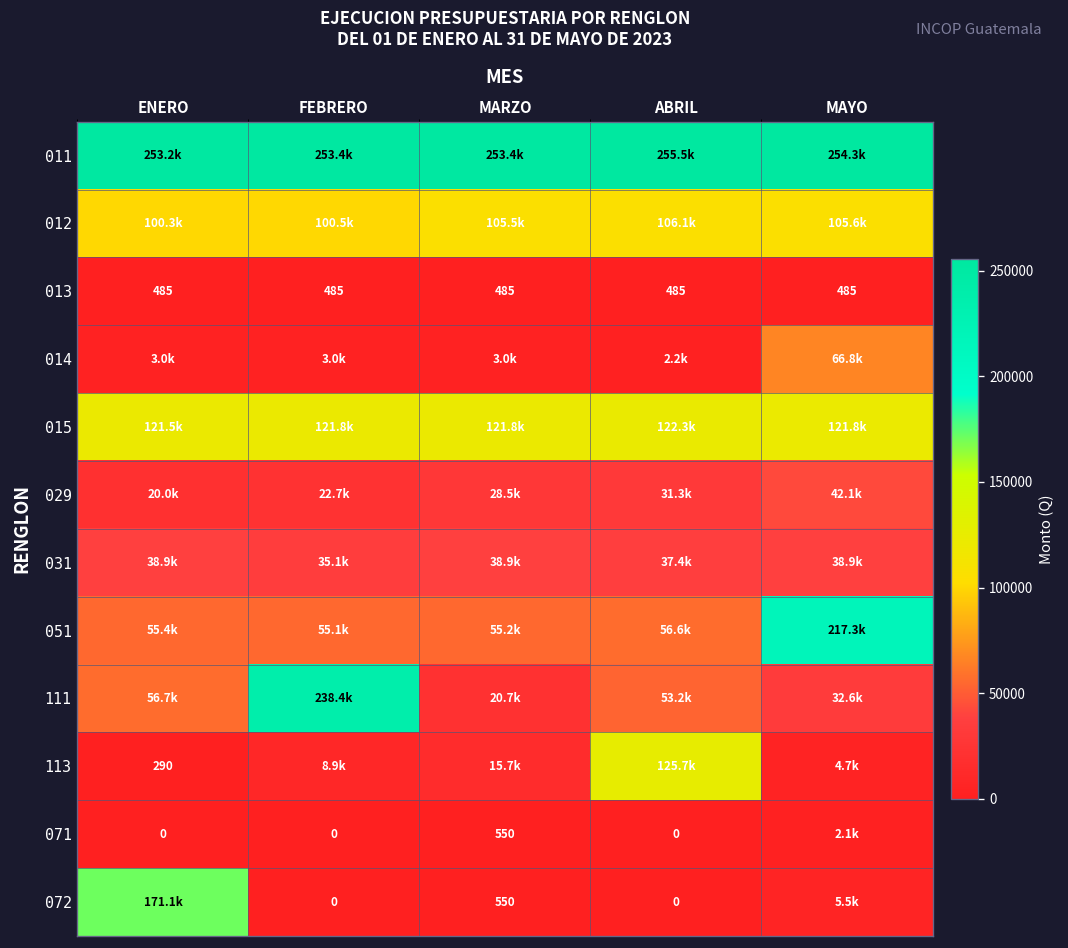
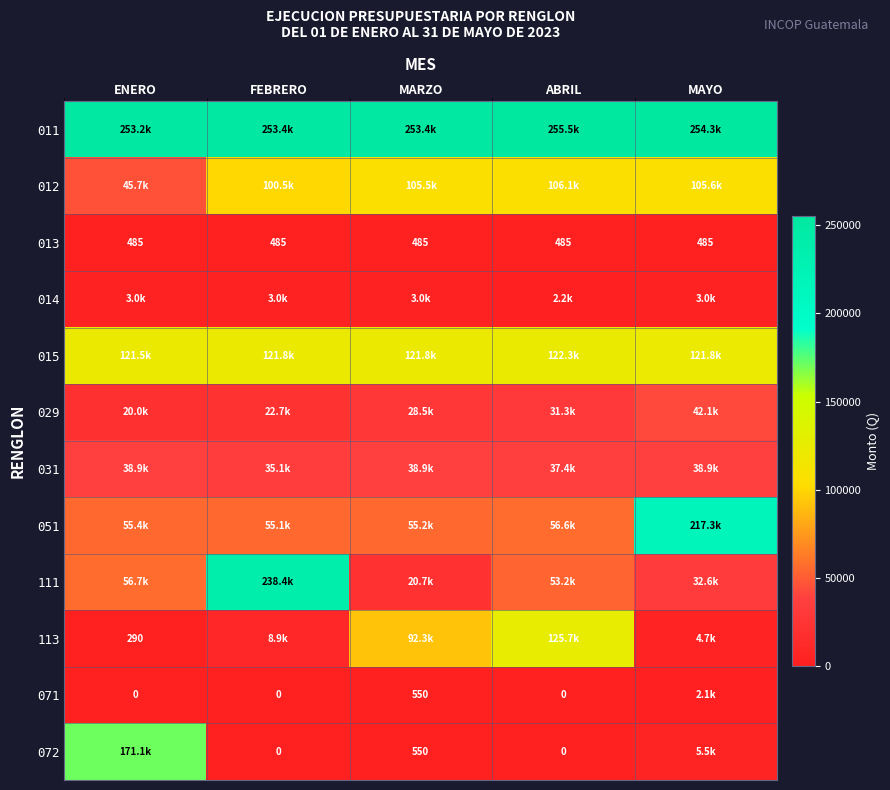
012, ENERO: 100.3k -> 45.7k
014, MAYO: 66.8k -> 3.0k
113, MARZO: 15.7k -> 92.3k
